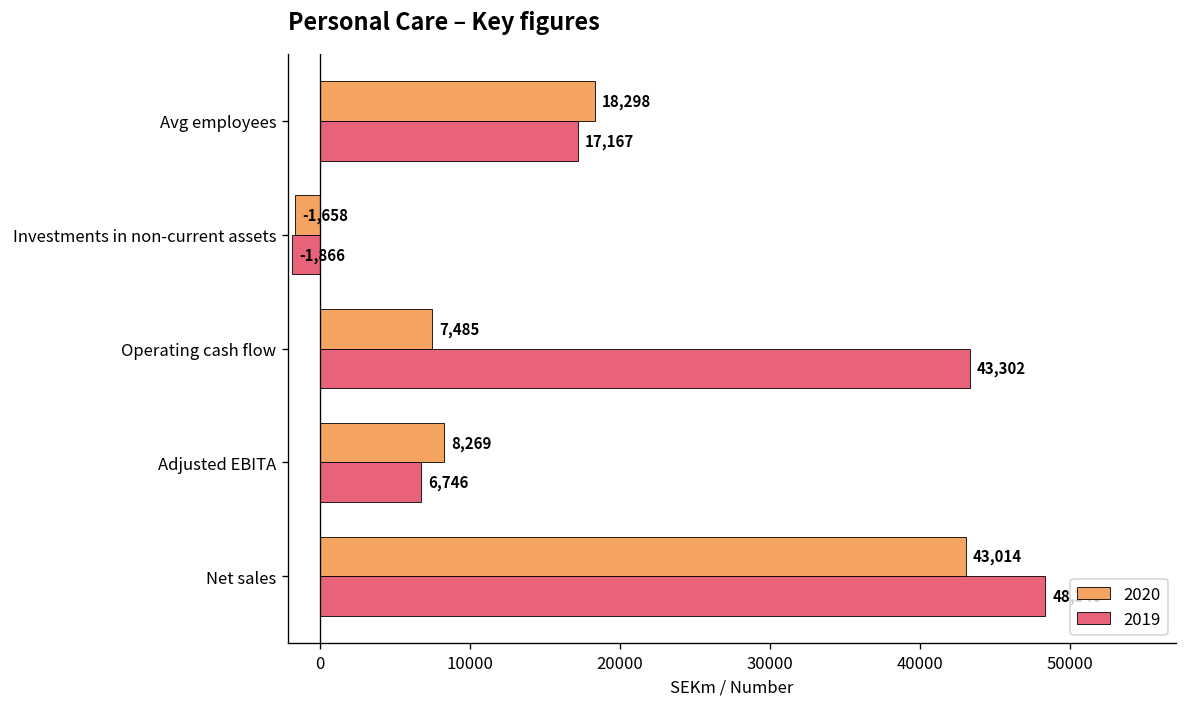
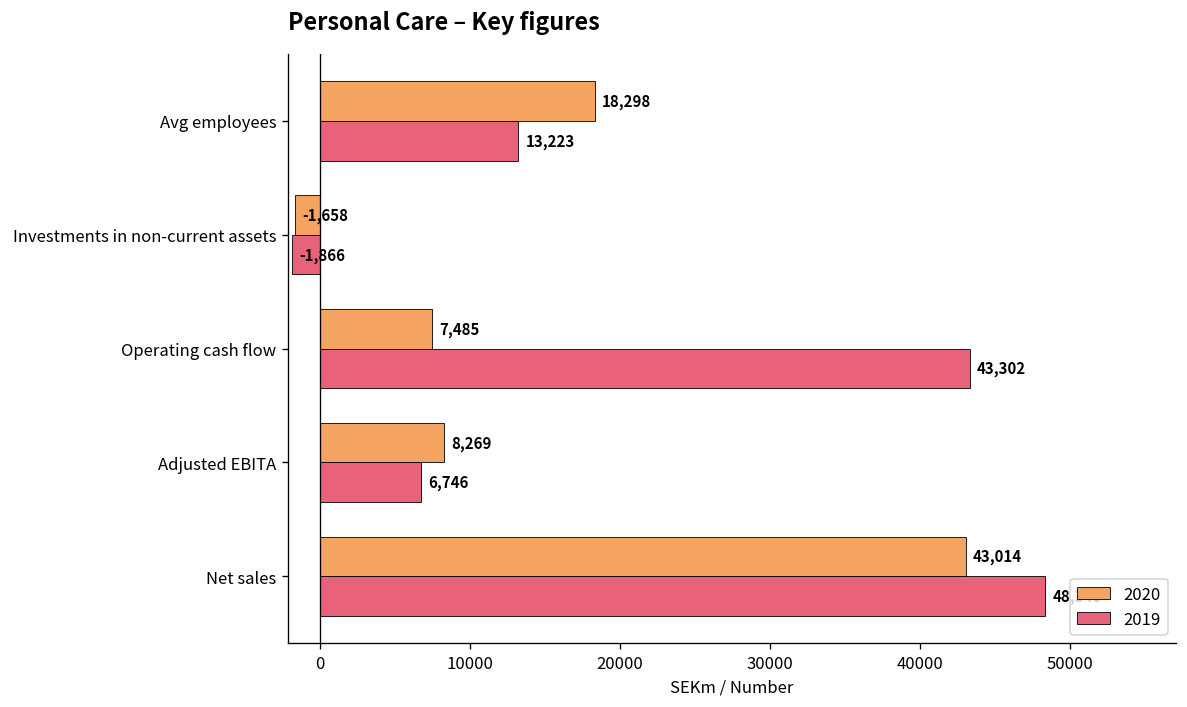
2019, Avg employees: 17,167 -> 13,223
